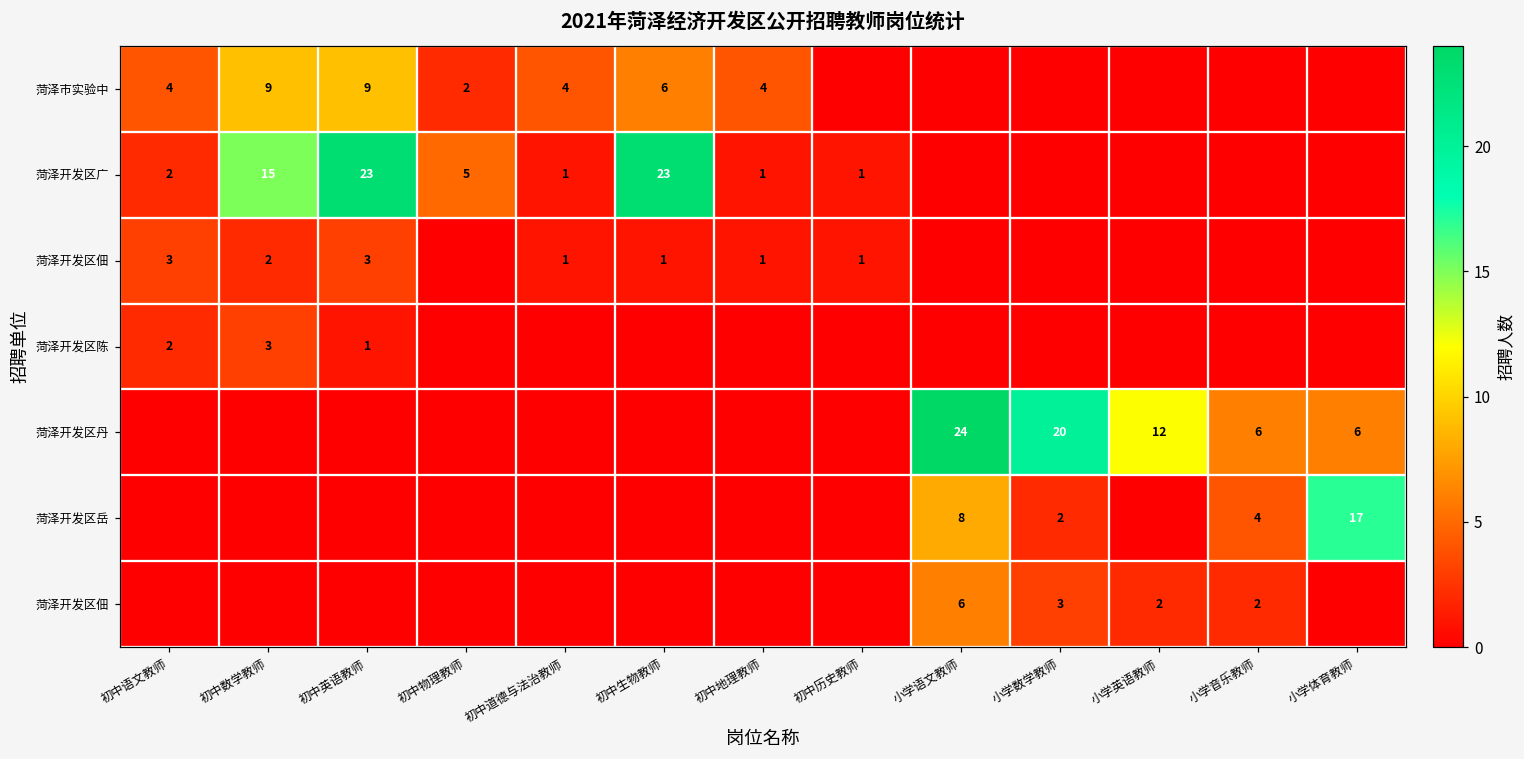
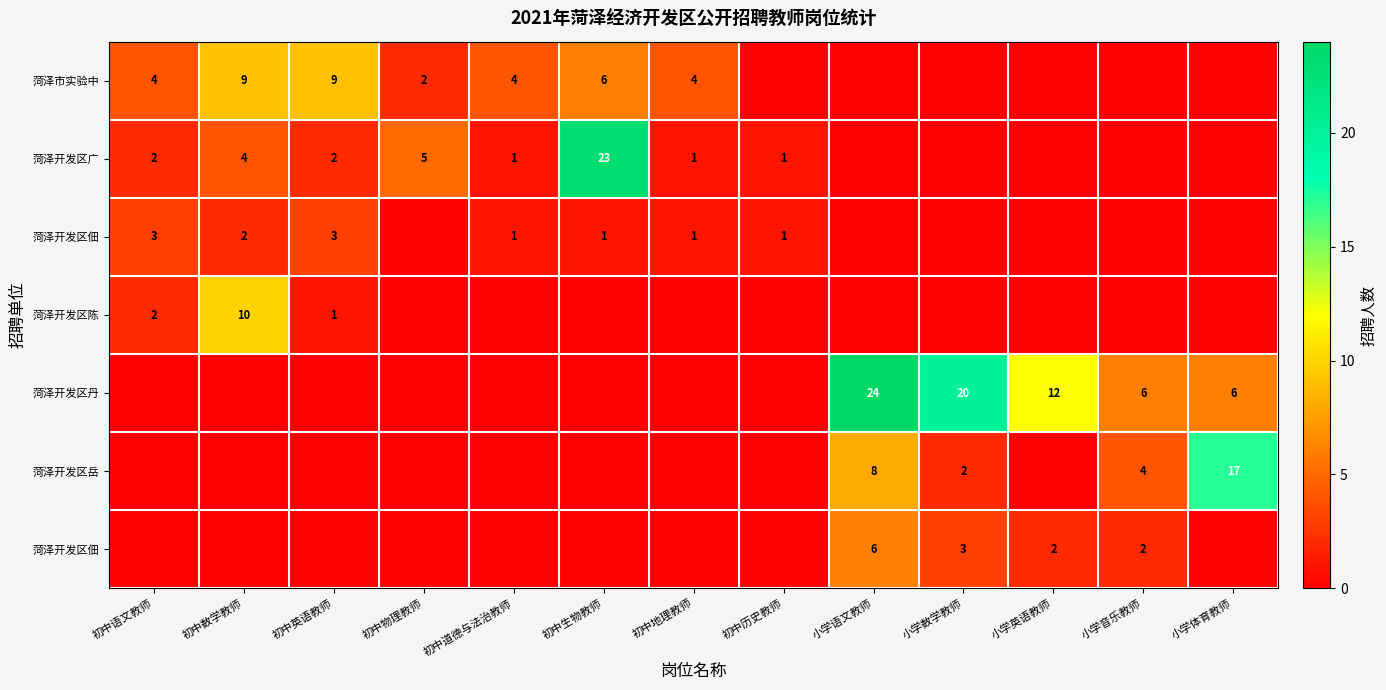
菏泽开发区广, 初中数学教师: 15 -> 4
菏泽开发区广, 初中英语教师: 23 -> 2
菏泽开发区陈, 初中数学教师: 3 -> 10
